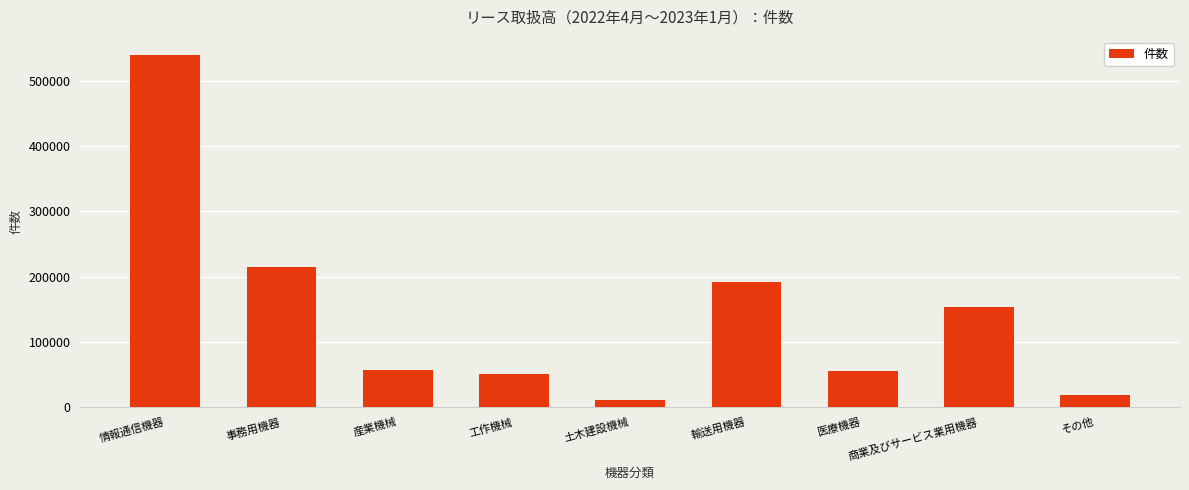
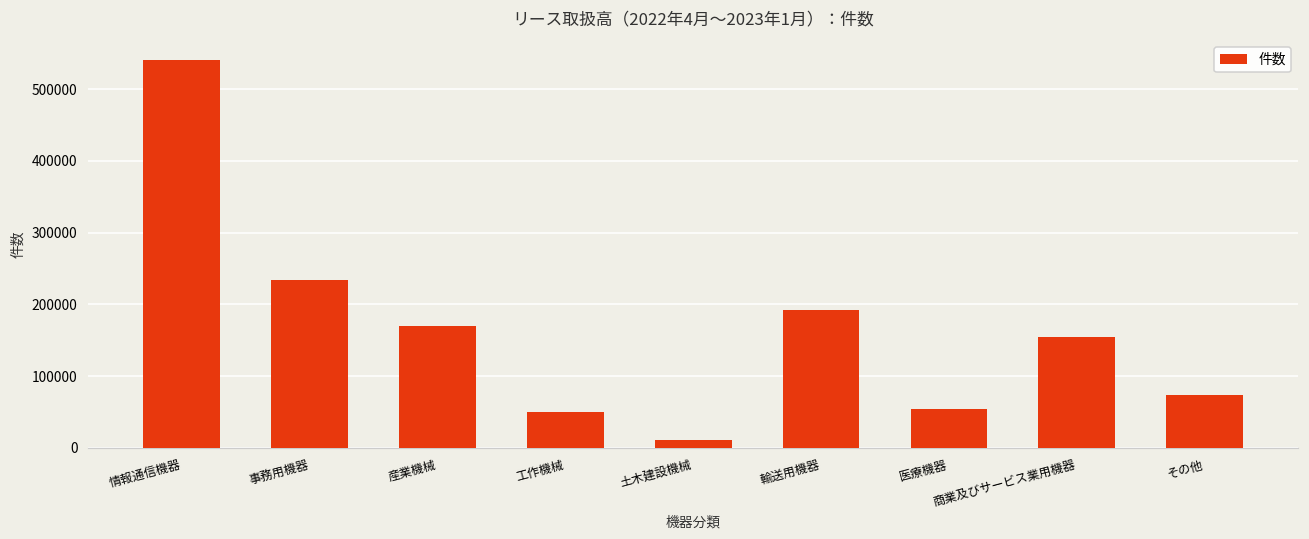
事務用機器: 210000 -> 230000
産業機械: 60000 -> 170000
その他: 20000 -> 70000
